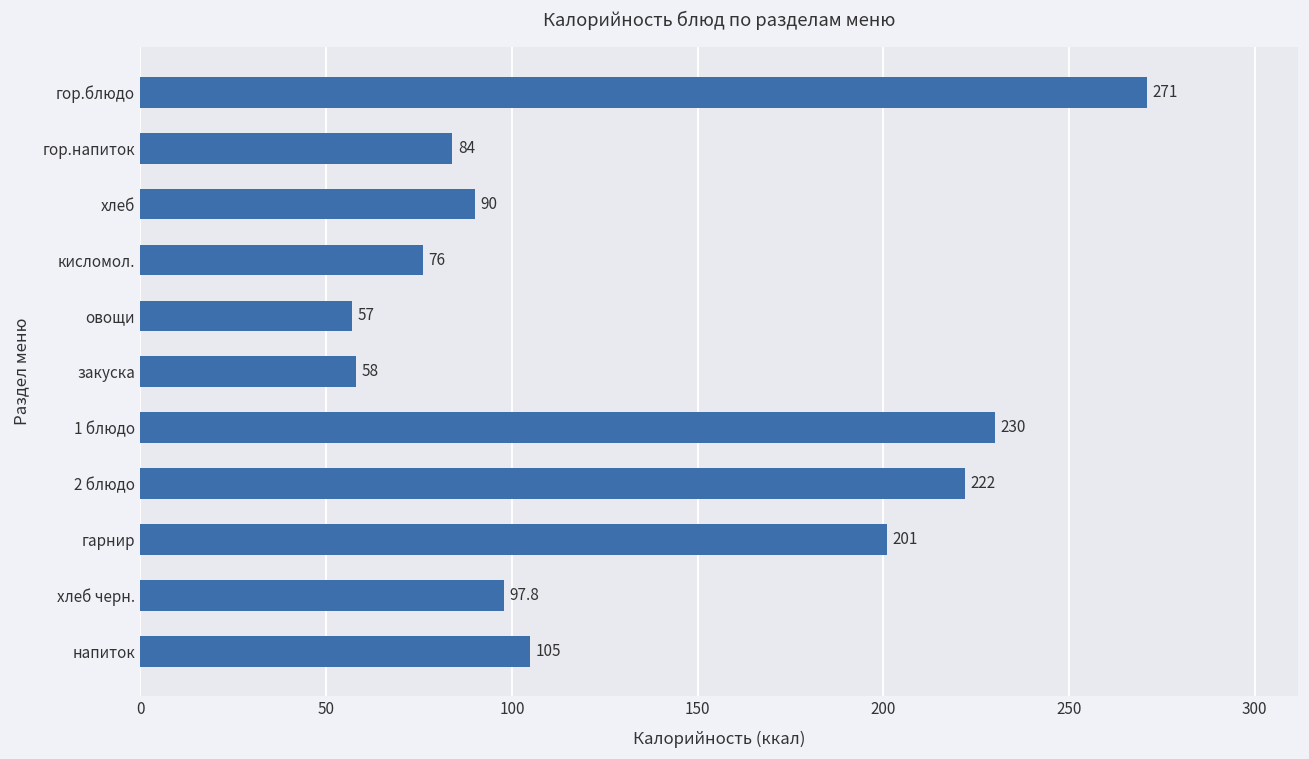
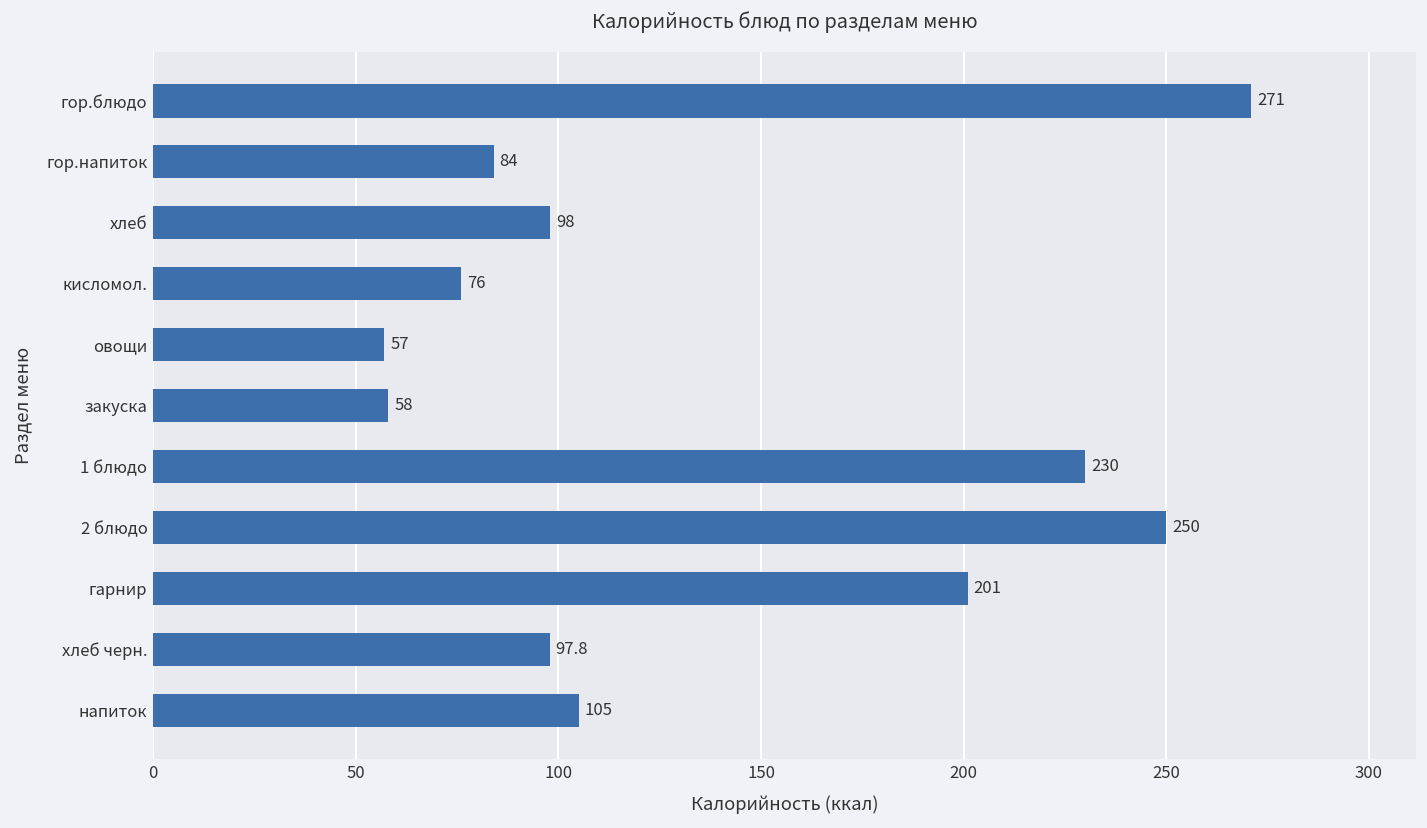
хлеб: 90 -> 98
2 блюдо: 222 -> 250
